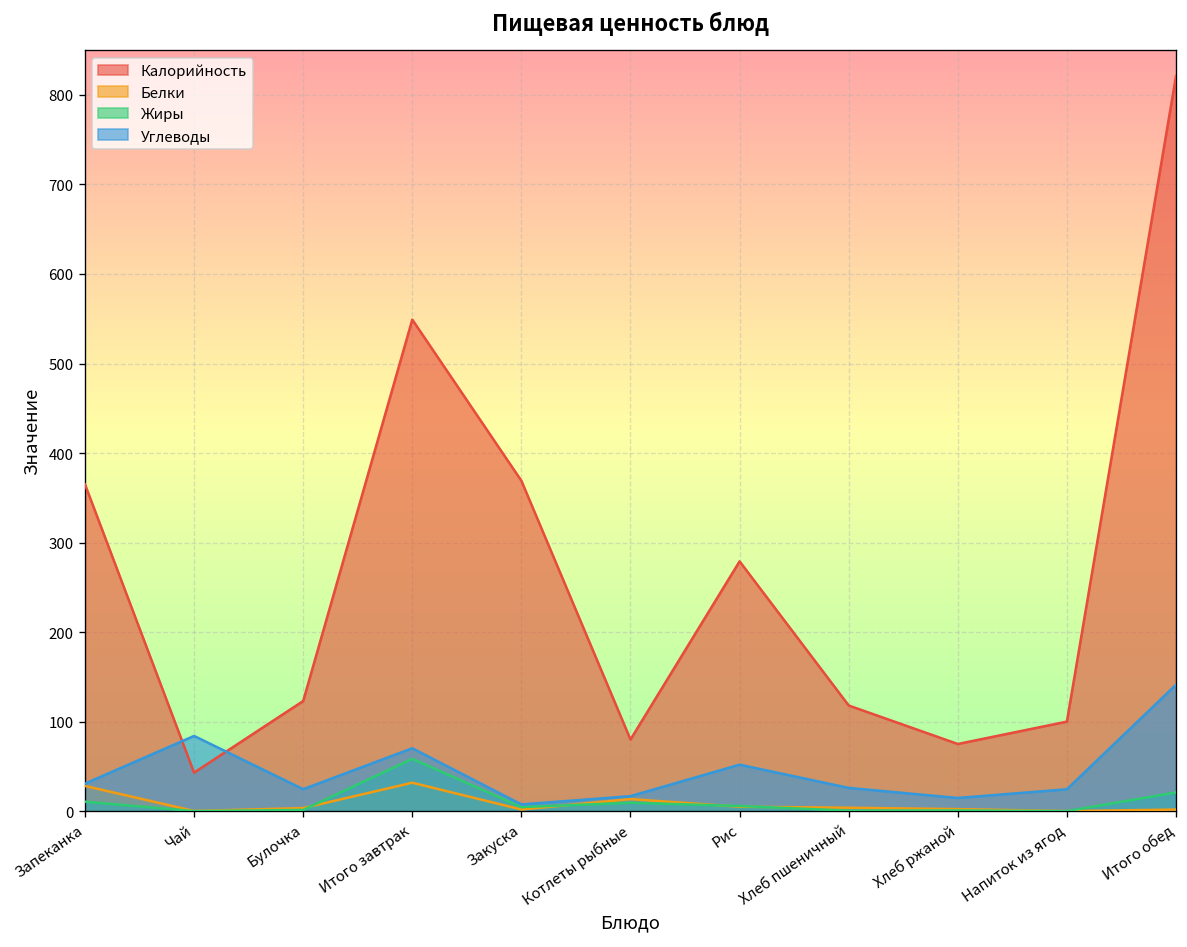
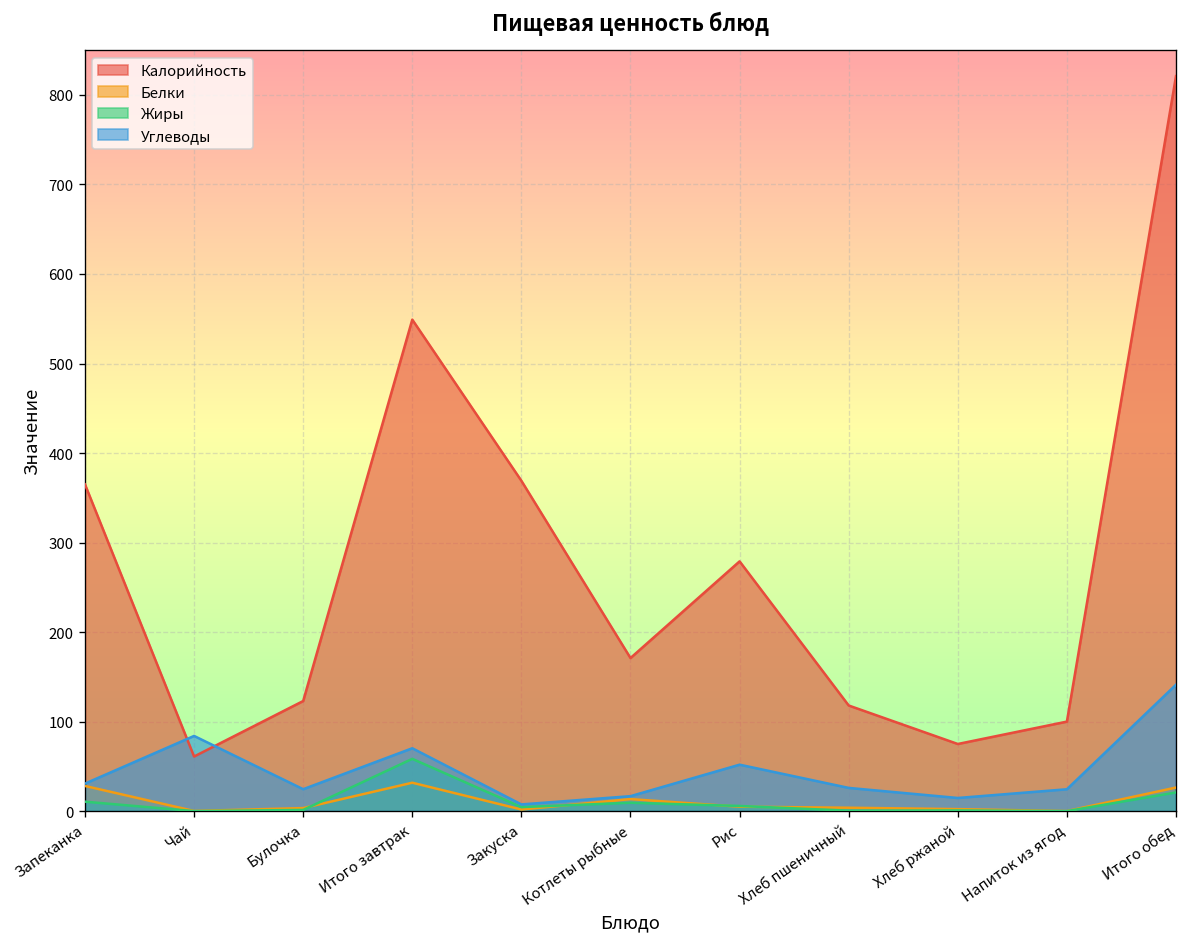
Калорийность, Чай: 40 -> 60
Калорийность, Котлеты рыбные: 80 -> 170
Белки, Итого обед: 0 -> 30
